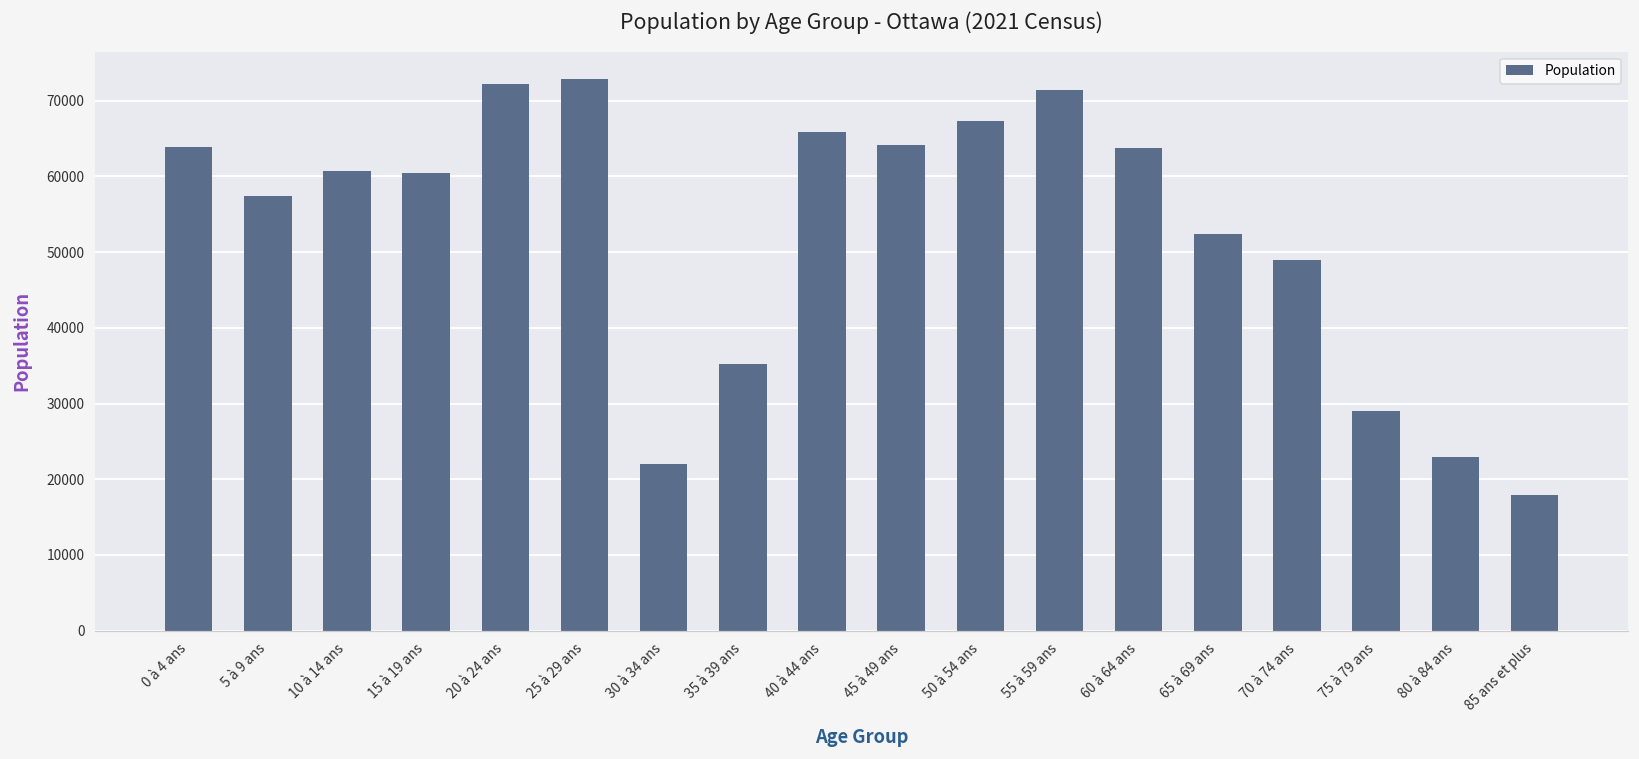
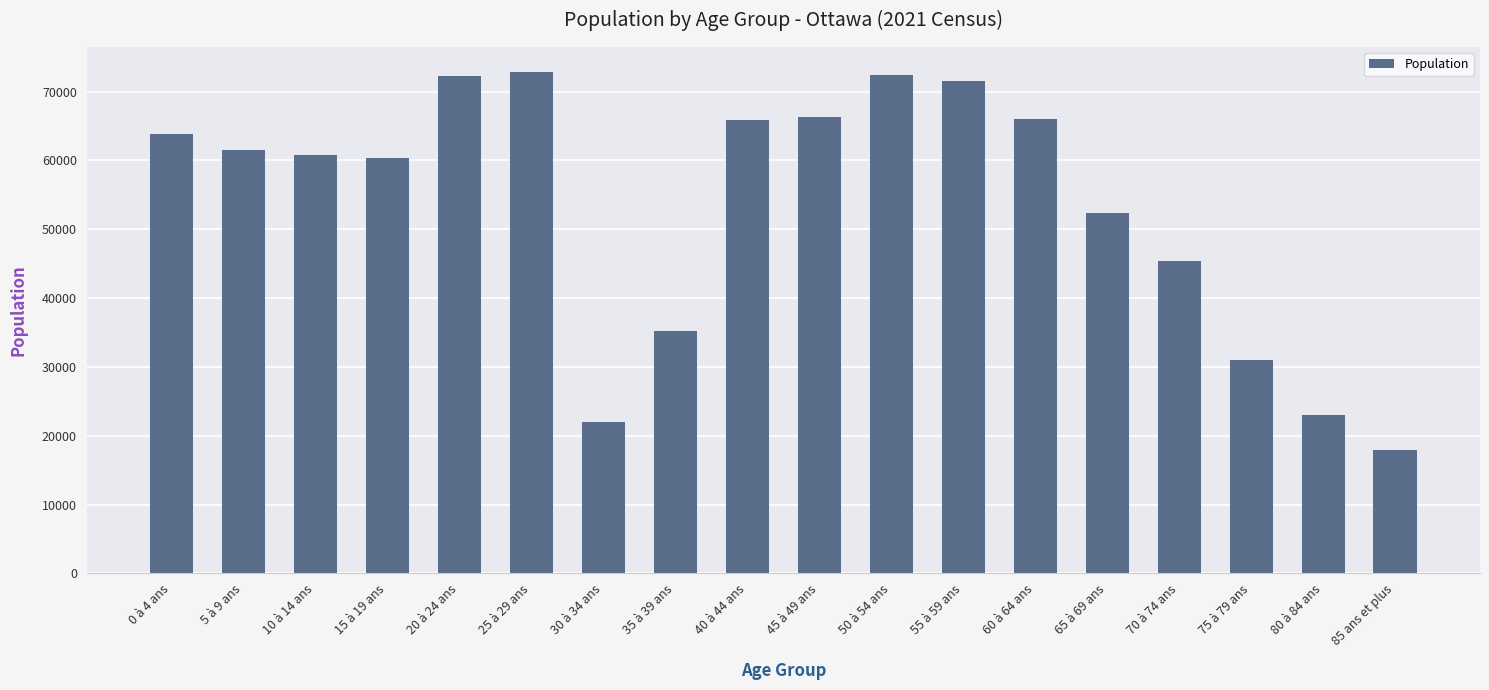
5 à 9 ans: 57000 -> 61000
45 à 49 ans: 64000 -> 66000
50 à 54 ans: 67000 -> 72000
60 à 64 ans: 64000 -> 66000
70 à 74 ans: 49000 -> 45000
75 à 79 ans: 29000 -> 31000
